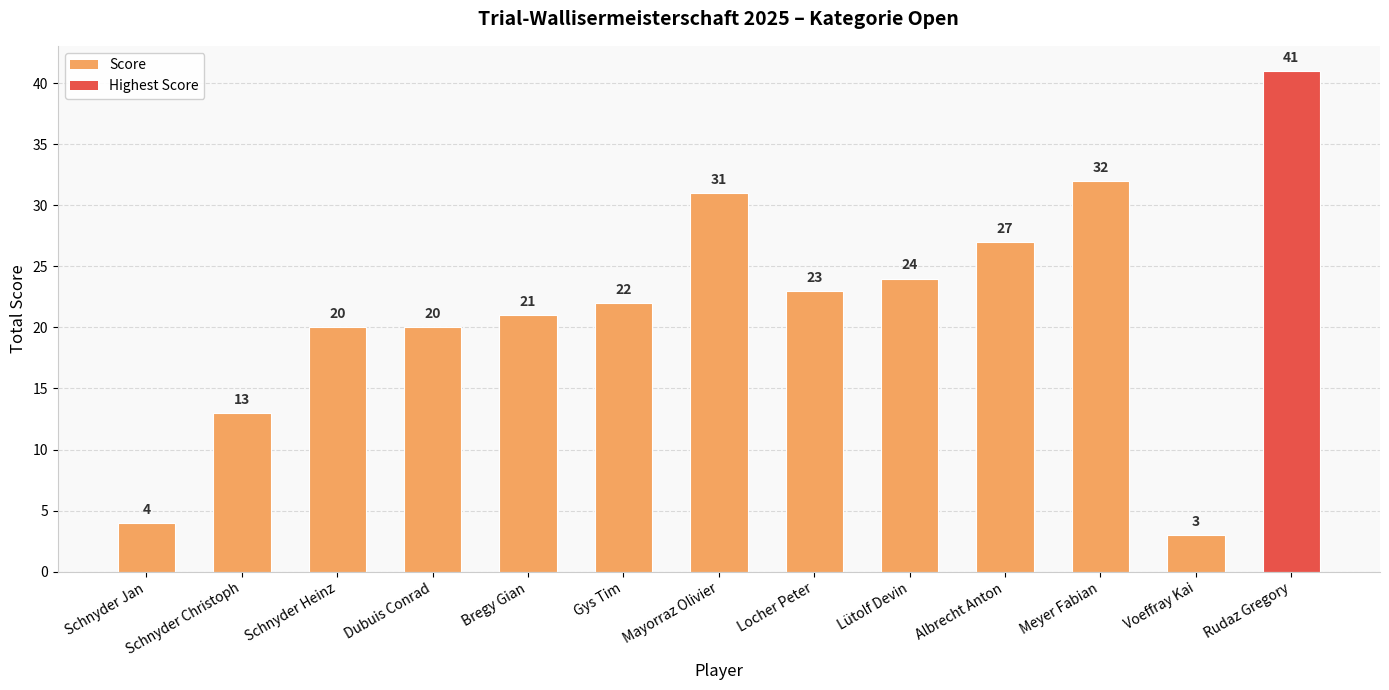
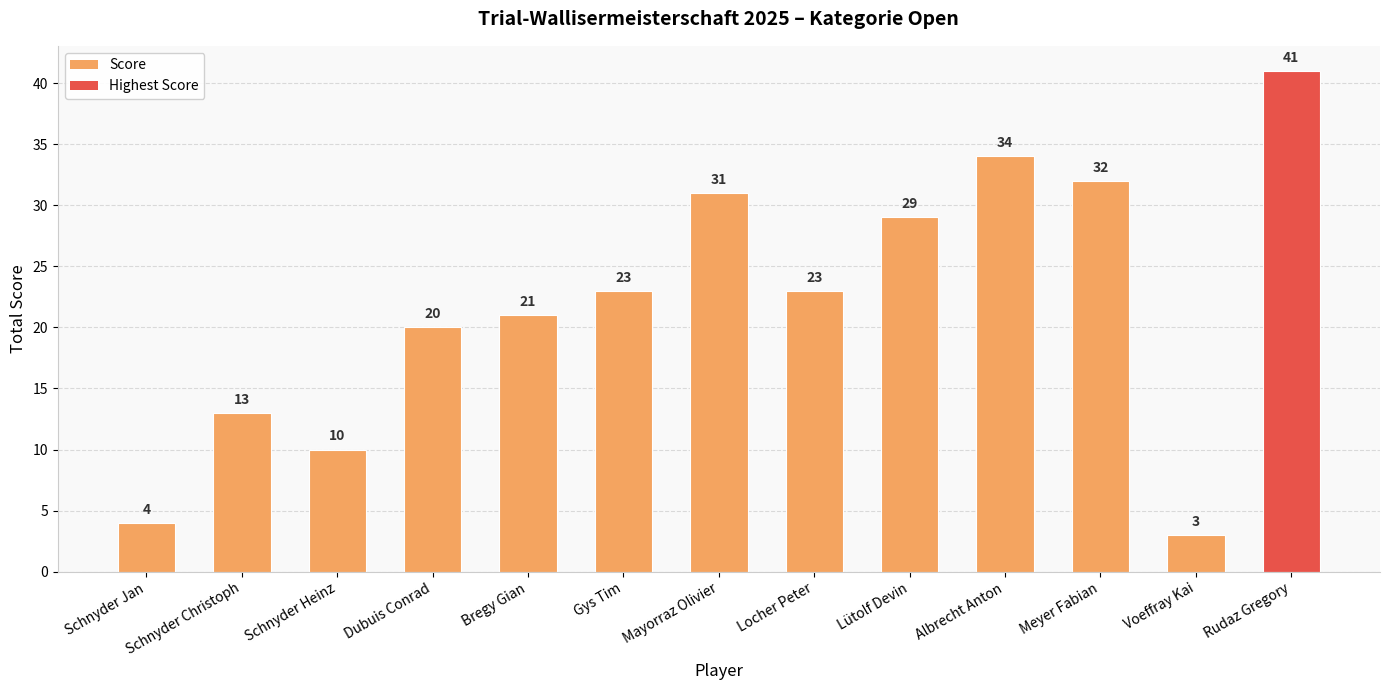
Schnyder Heinz: 20 -> 10
Gys Tim: 22 -> 23
Lütolf Devin: 24 -> 29
Albrecht Anton: 27 -> 34
